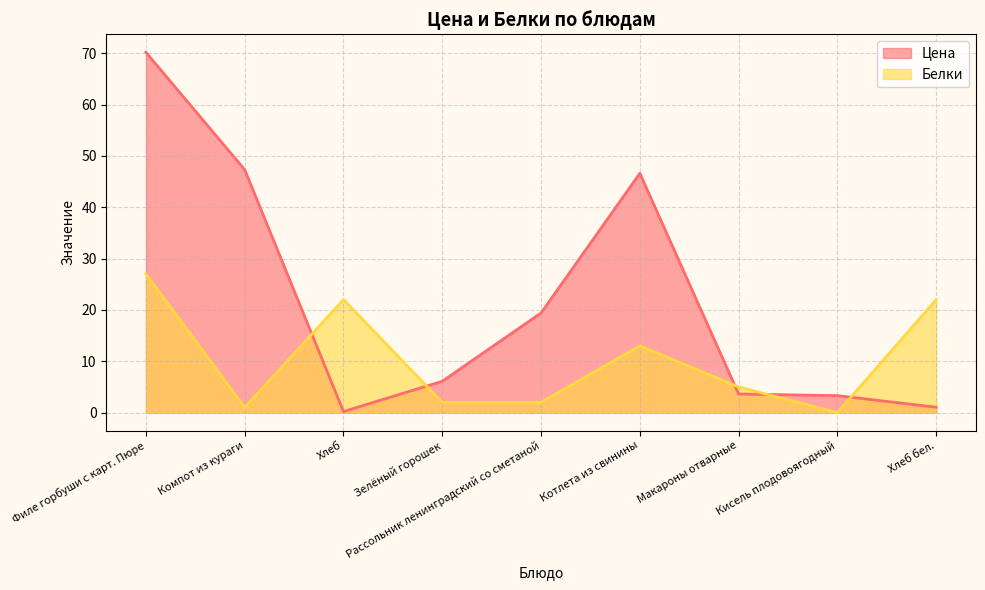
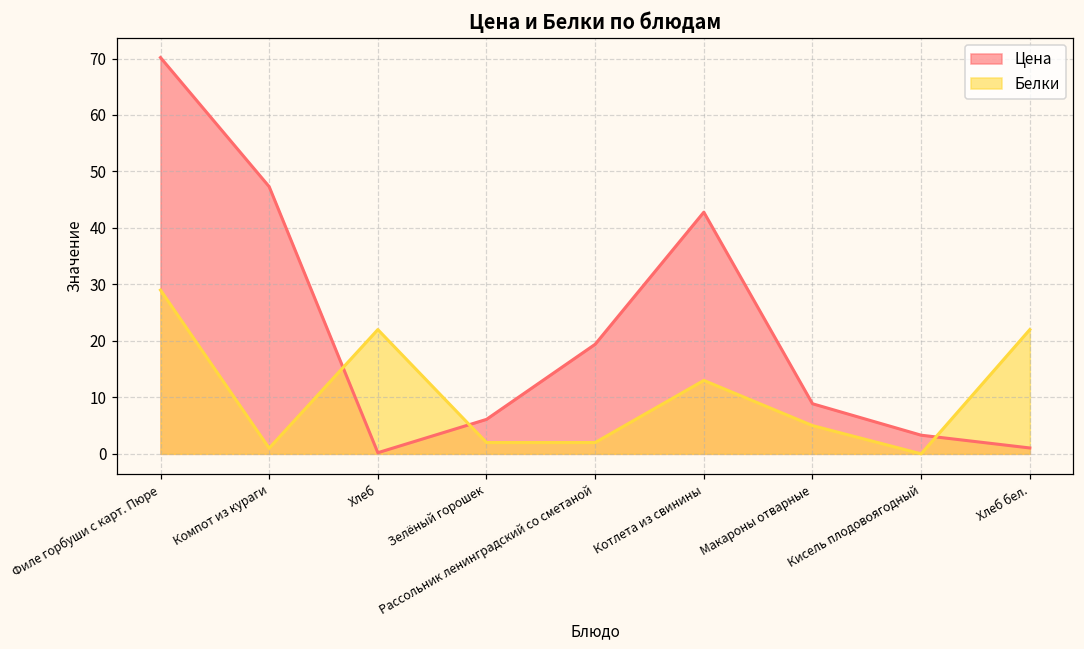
Белки, Филе горбуши с карт. Пюре: 27 -> 29
Цена, Котлета из свинины: 47 -> 43
Цена, Макароны отварные: 4 -> 9
